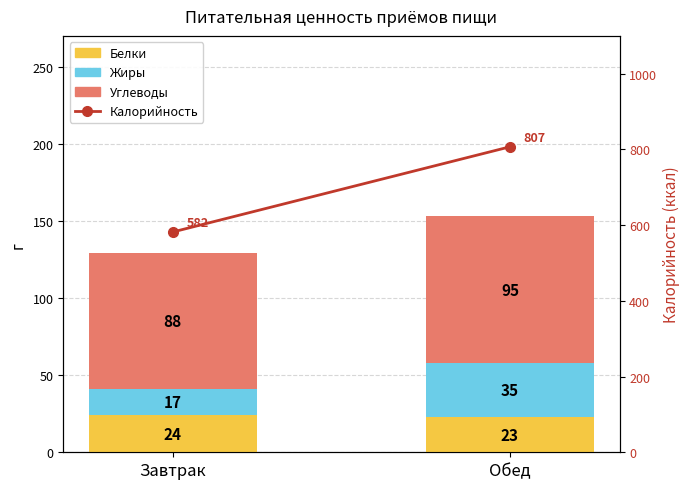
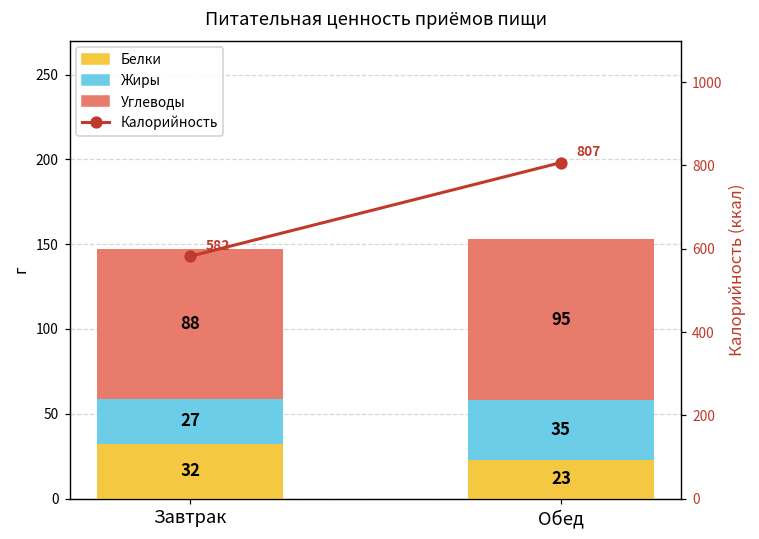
Белки, Завтрак: 24 -> 32
Жиры, Завтрак: 17 -> 27
